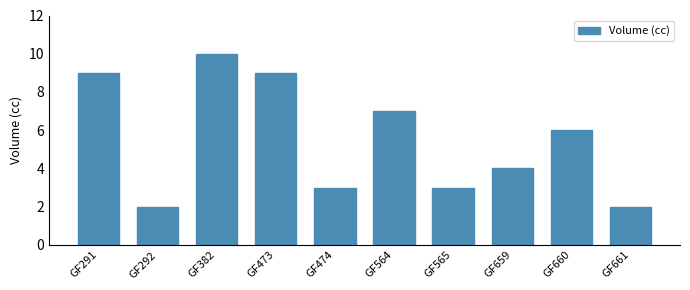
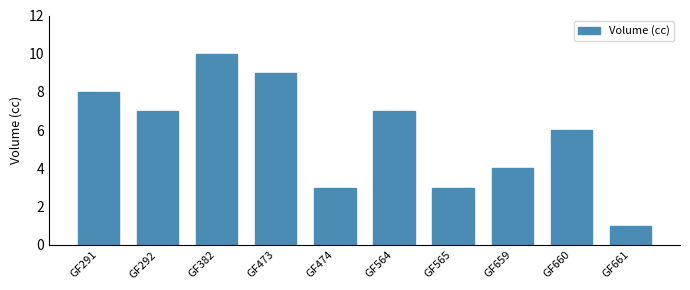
GF291: 9 -> 8
GF292: 2 -> 7
GF661: 2 -> 1
